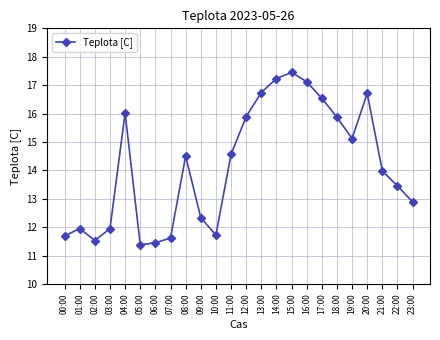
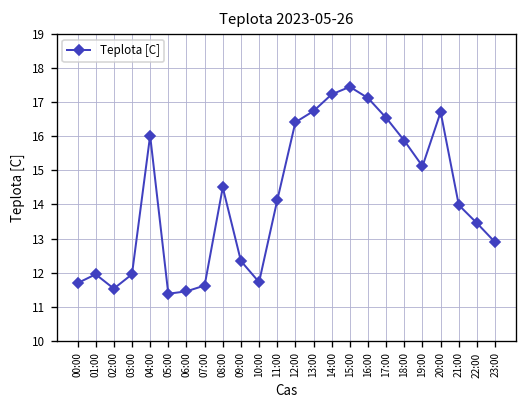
11:00: 14.6 -> 14.1
12:00: 15.9 -> 16.4
